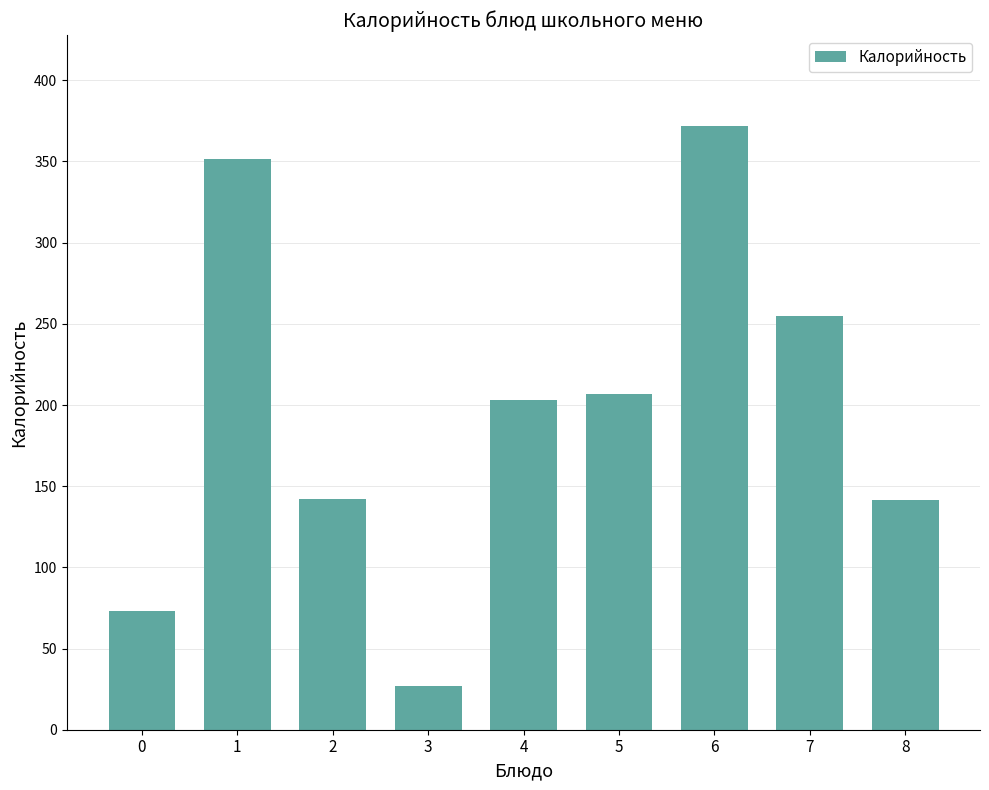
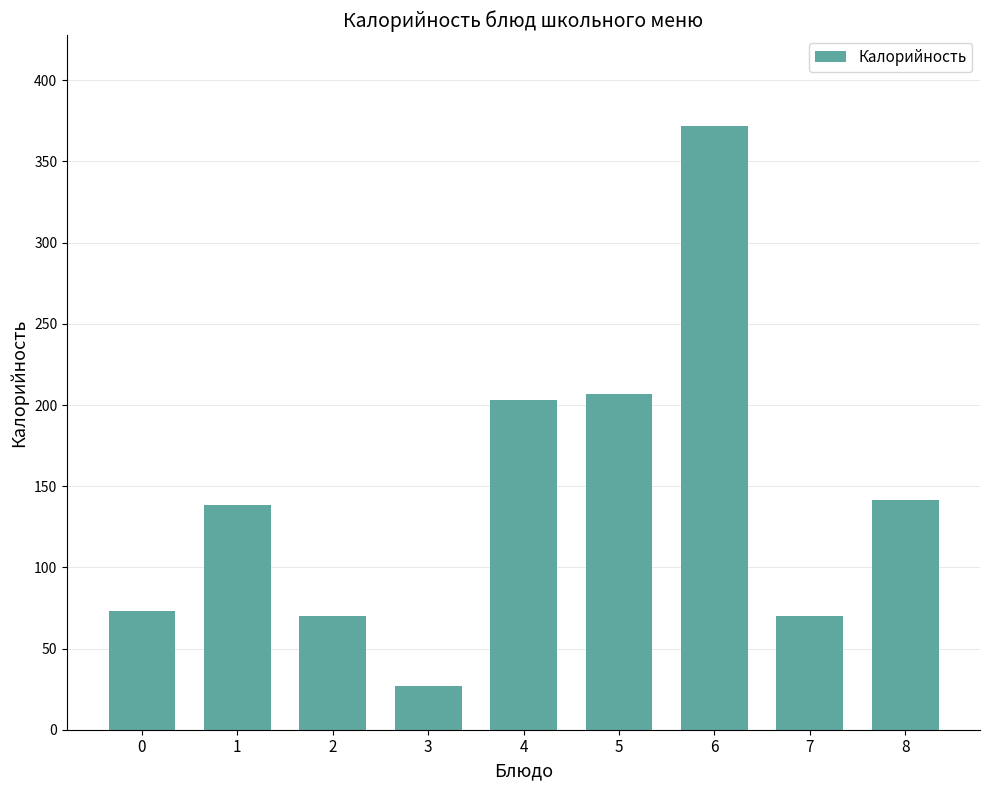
1: 351 -> 139
2: 142 -> 70
7: 255 -> 70
